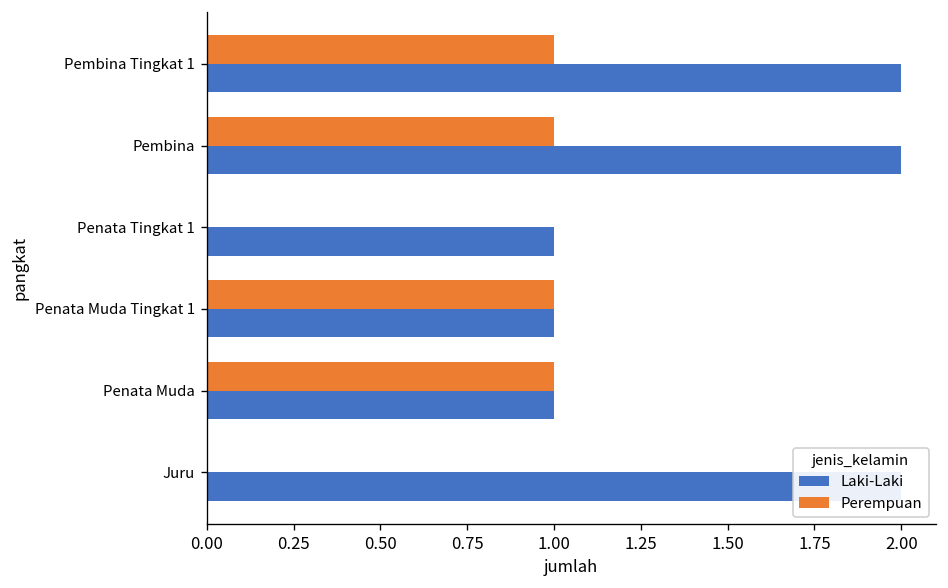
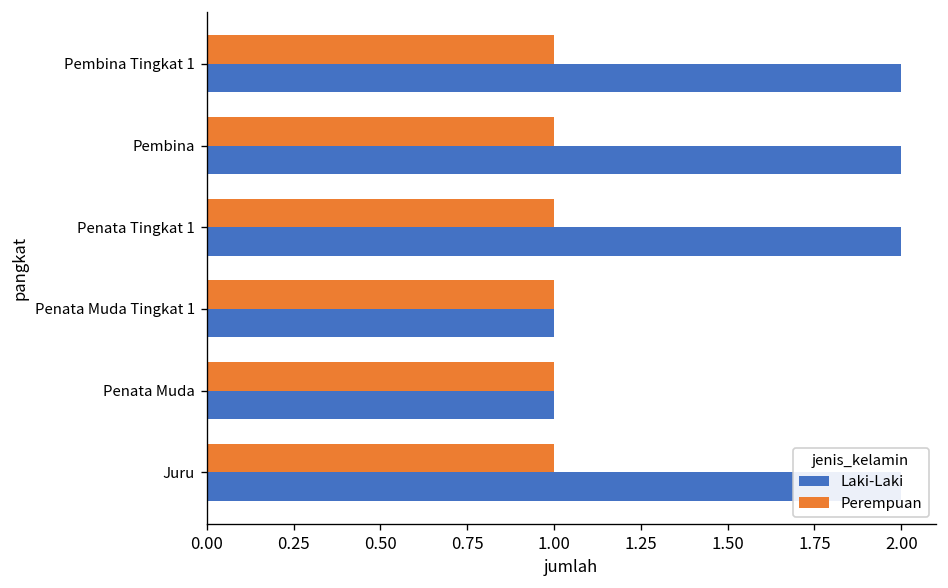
Perempuan, Penata Tingkat 1: 0 -> 1
Laki-Laki, Penata Tingkat 1: 1 -> 2
Perempuan, Juru: 0 -> 1
